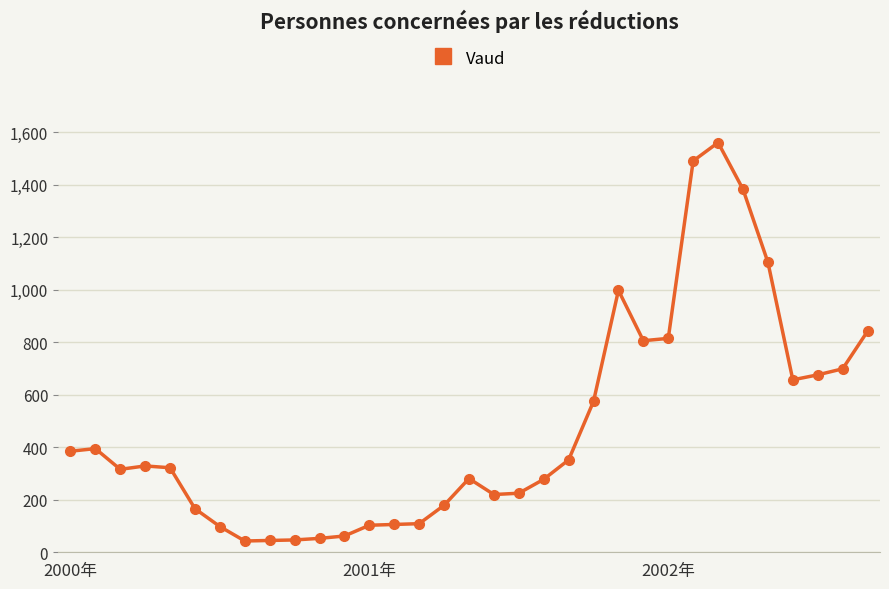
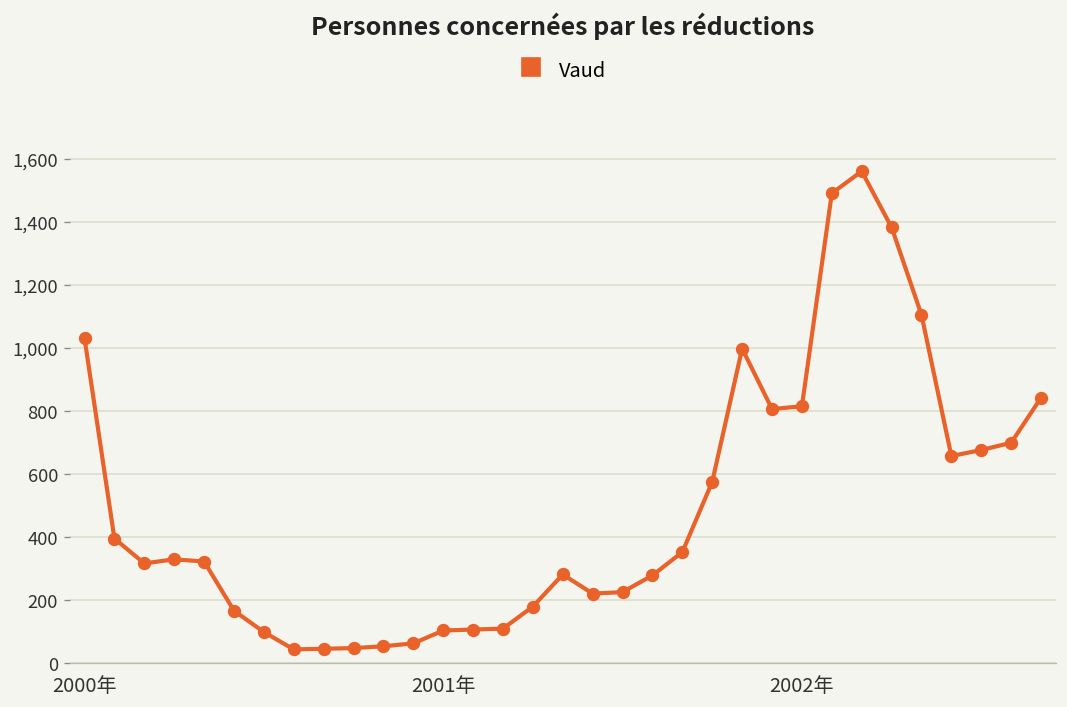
2000年: 390 -> 1,030
